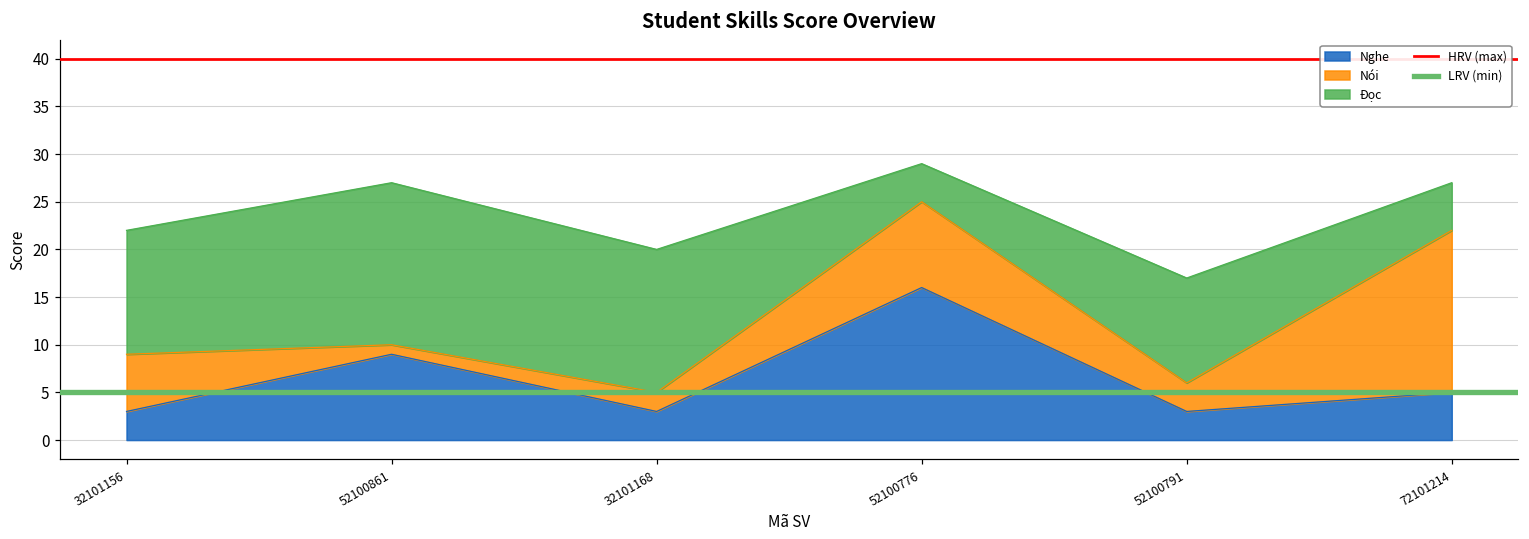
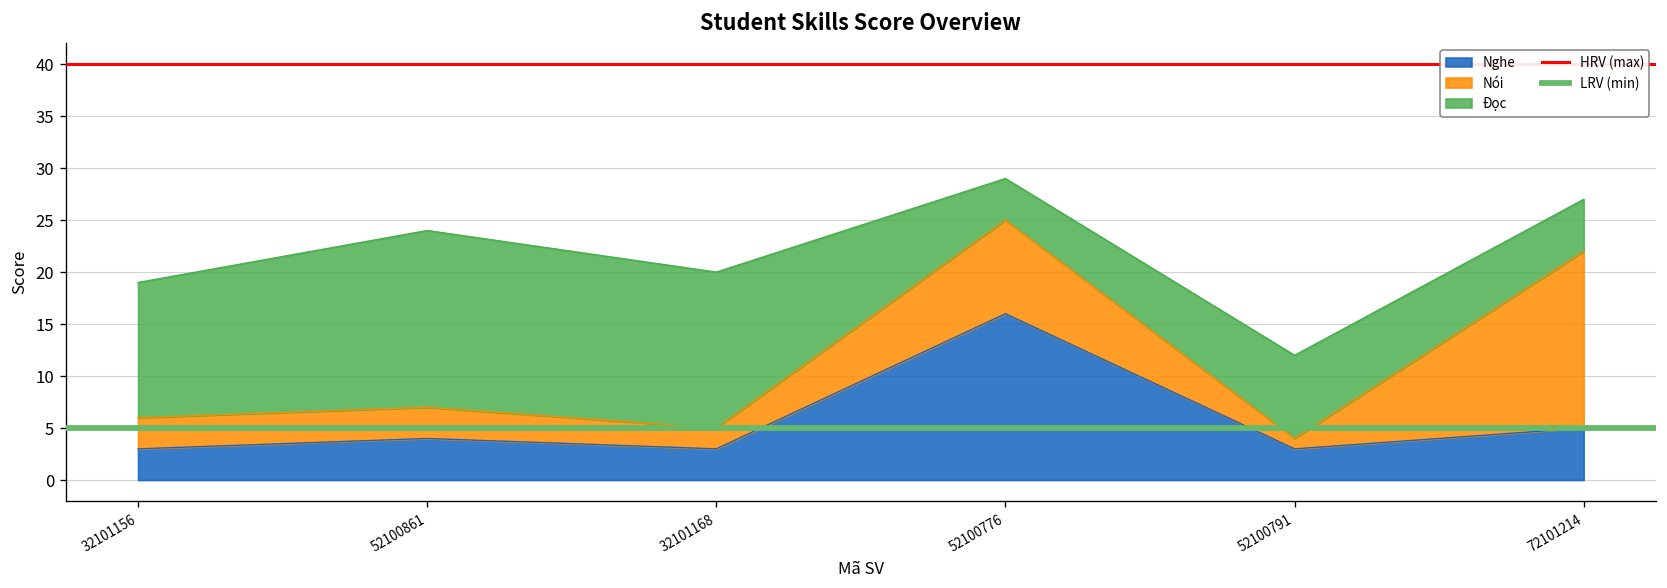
Nói, 32101156: 6 -> 3
Nghe, 52100861: 9 -> 4
Nói, 52100861: 1 -> 3
Nói, 52100791: 3 -> 1
Đọc, 52100791: 11 -> 8
